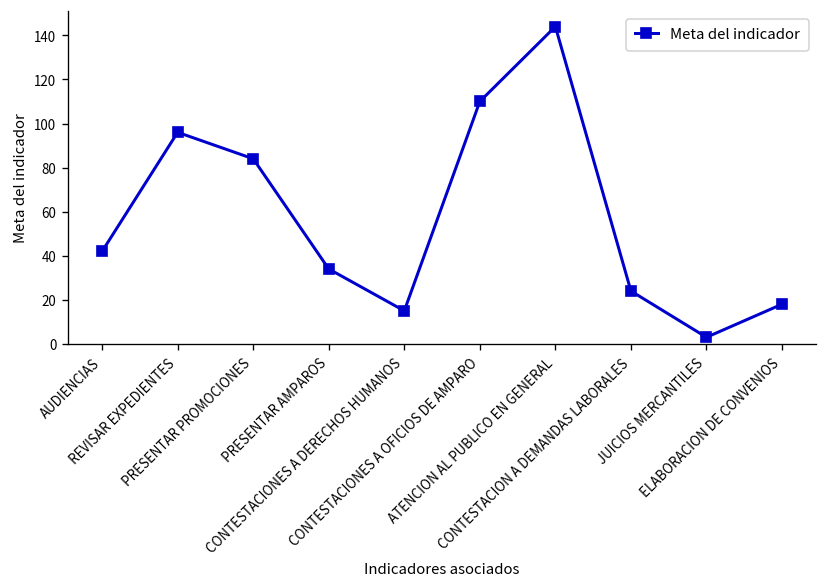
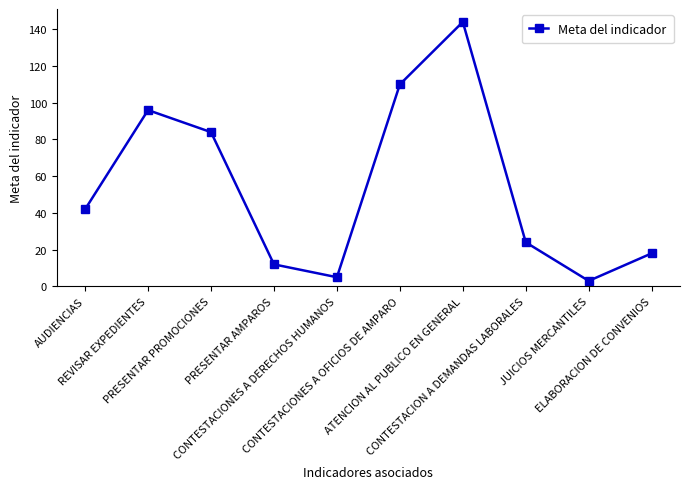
PRESENTAR AMPAROS: 34 -> 12
CONTESTACIONES A DERECHOS HUMANOS: 15 -> 5
